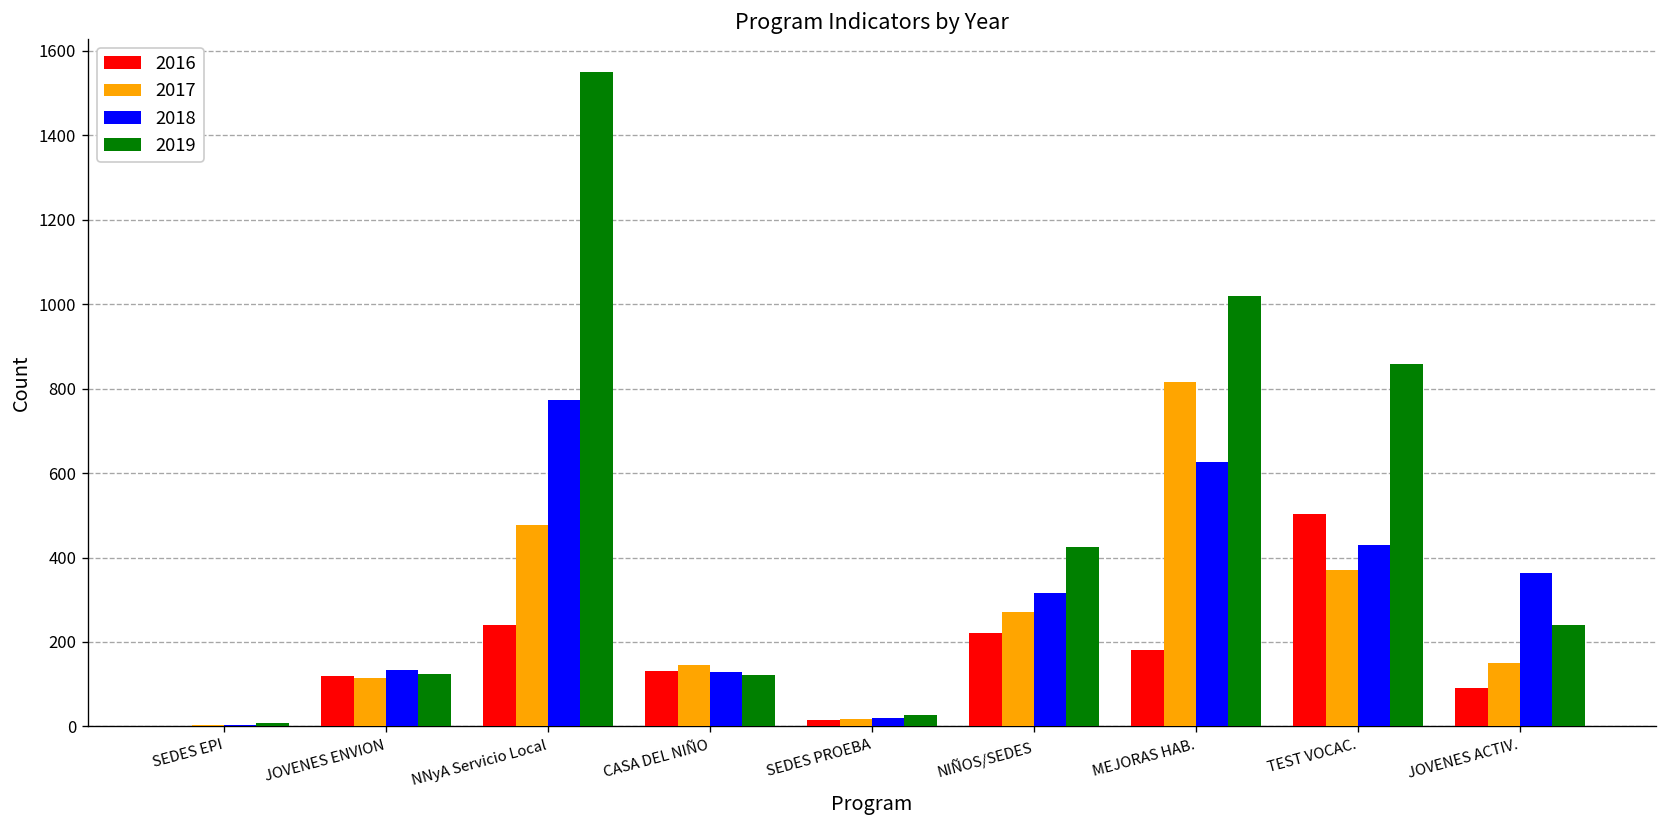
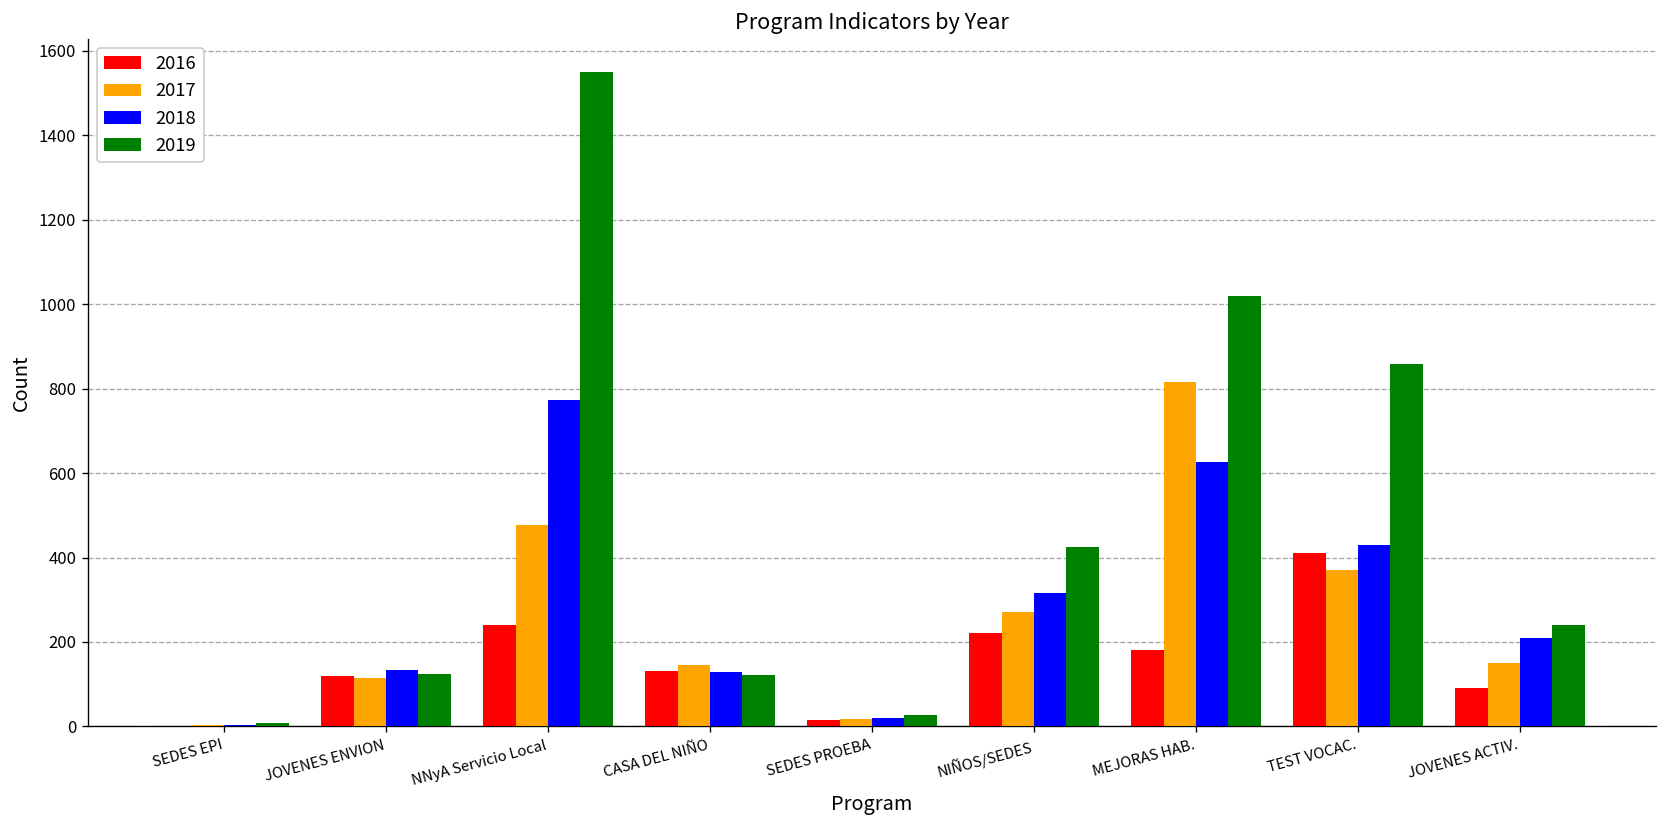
2016, TEST VOCAC.: 500 -> 410
2018, JOVENES ACTIV.: 360 -> 210
